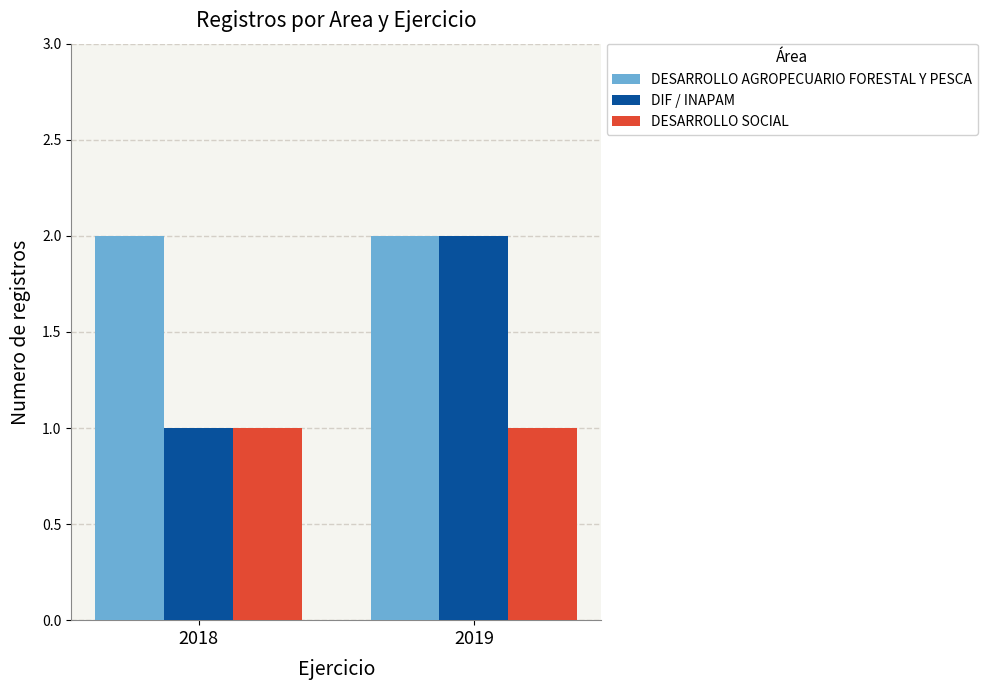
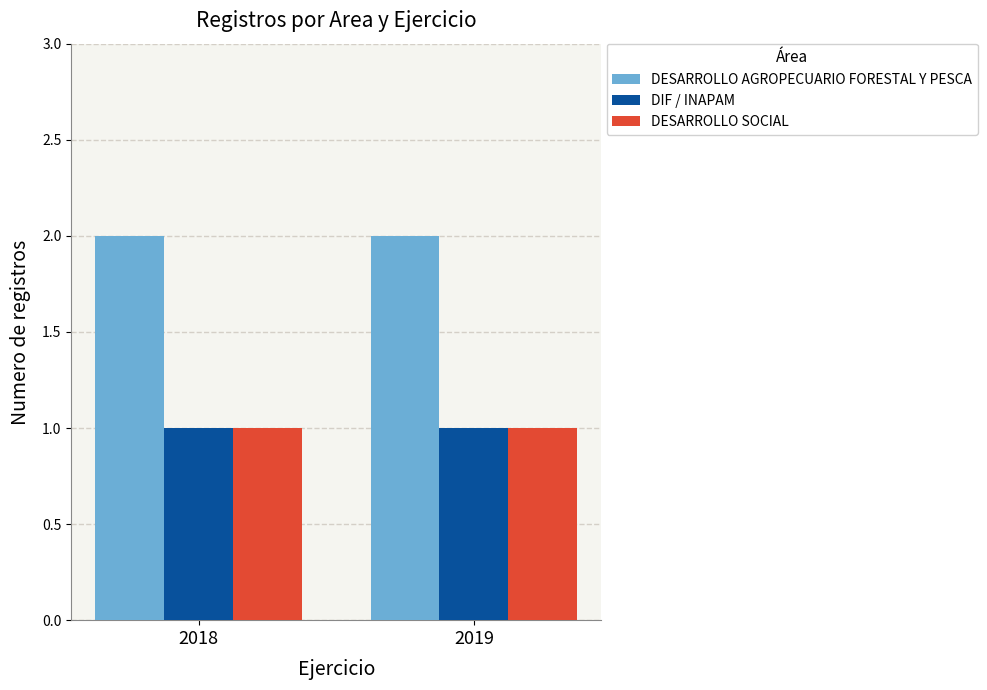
DIF / INAPAM, 2019: 2 -> 1
